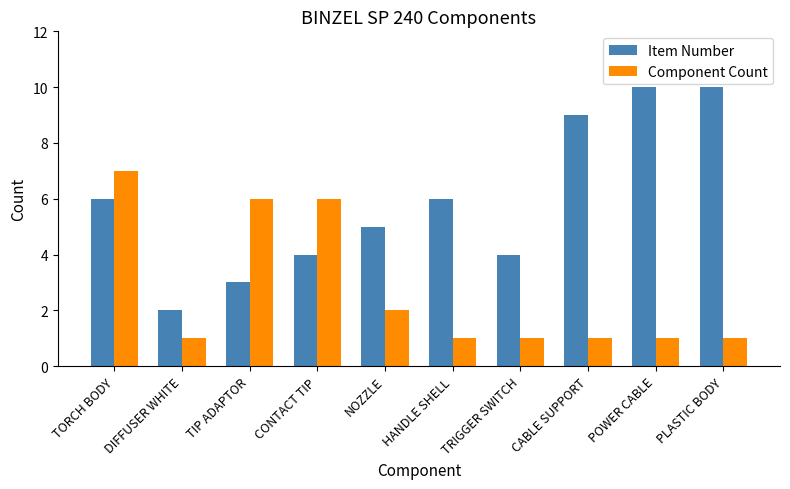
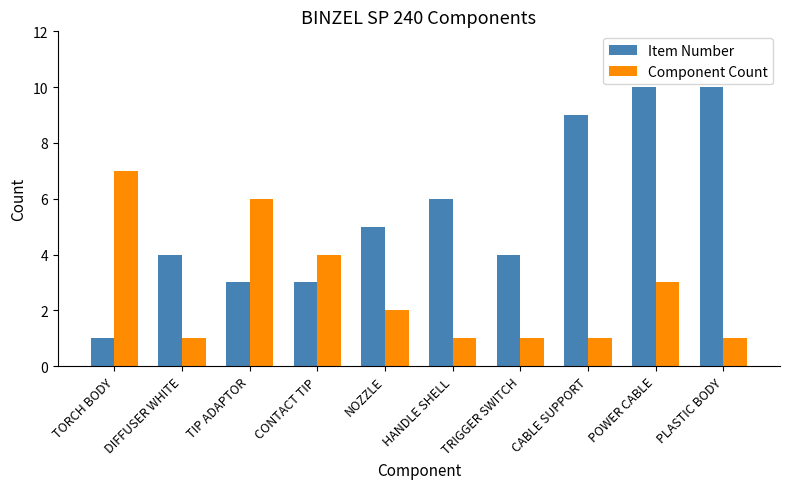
Item Number, TORCH BODY: 6 -> 1
Item Number, DIFFUSER WHITE: 2 -> 4
Item Number, CONTACT TIP: 4 -> 3
Component Count, CONTACT TIP: 6 -> 4
Component Count, POWER CABLE: 1 -> 3
